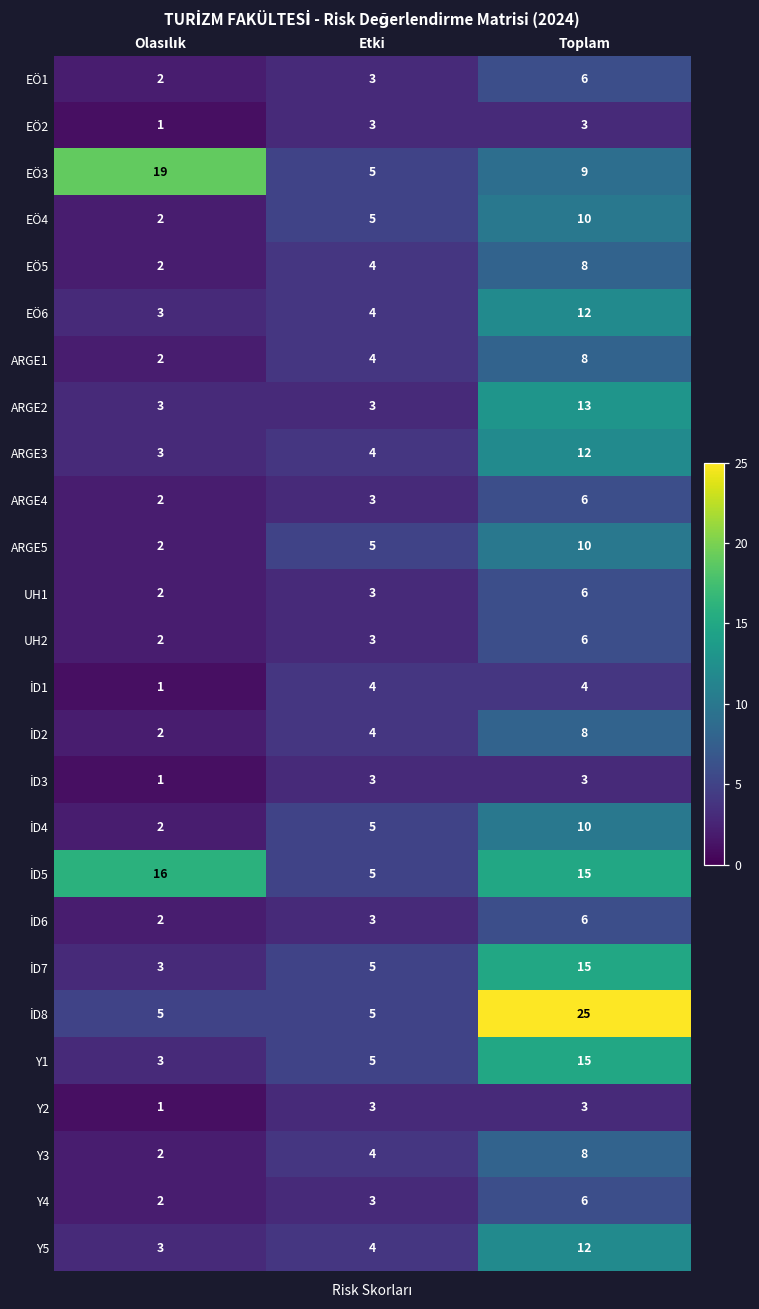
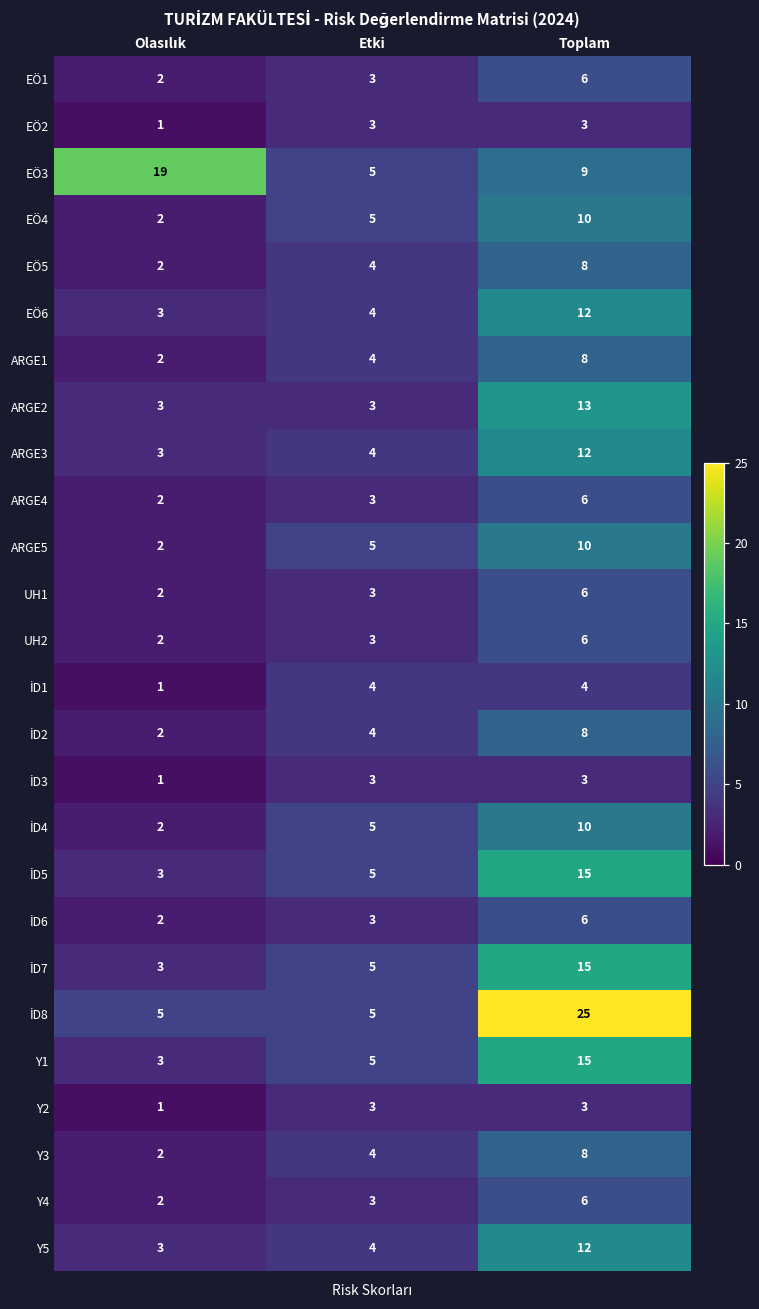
İD5, Olasılık: 16 -> 3
